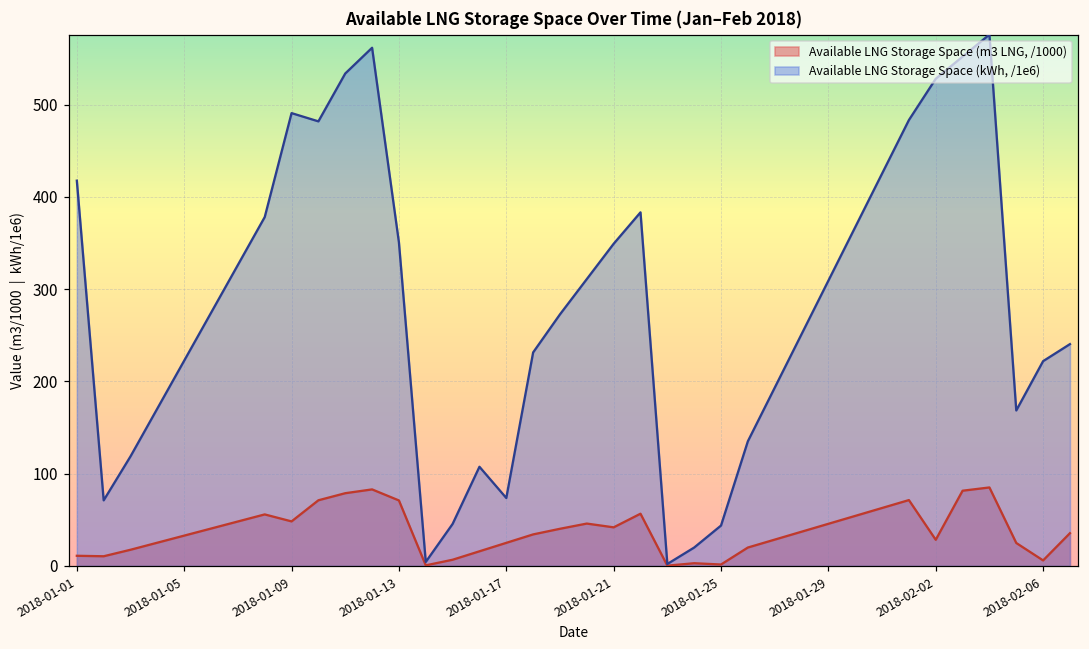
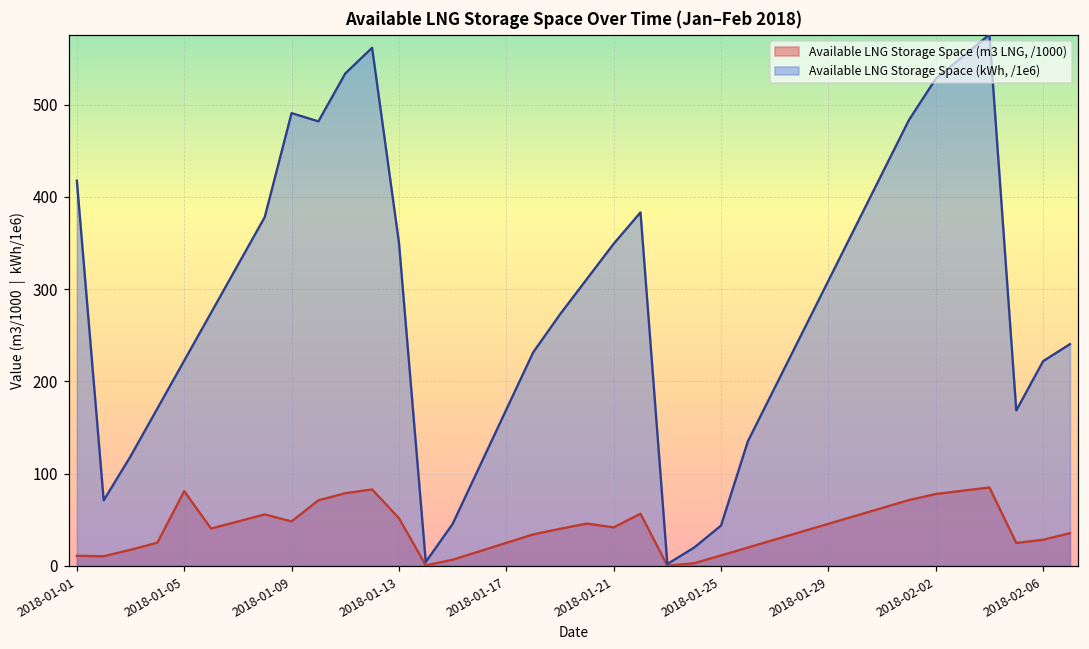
Available LNG Storage Space (m3 LNG, /1000), 2018-01-05: 30 -> 80
Available LNG Storage Space (m3 LNG, /1000), 2018-01-13: 70 -> 50
Available LNG Storage Space (kWh, /1e6), 2018-01-17: 70 -> 170
Available LNG Storage Space (m3 LNG, /1000), 2018-01-25: 0 -> 10
Available LNG Storage Space (m3 LNG, /1000), 2018-02-02: 30 -> 80
Available LNG Storage Space (m3 LNG, /1000), 2018-02-06: 10 -> 30
